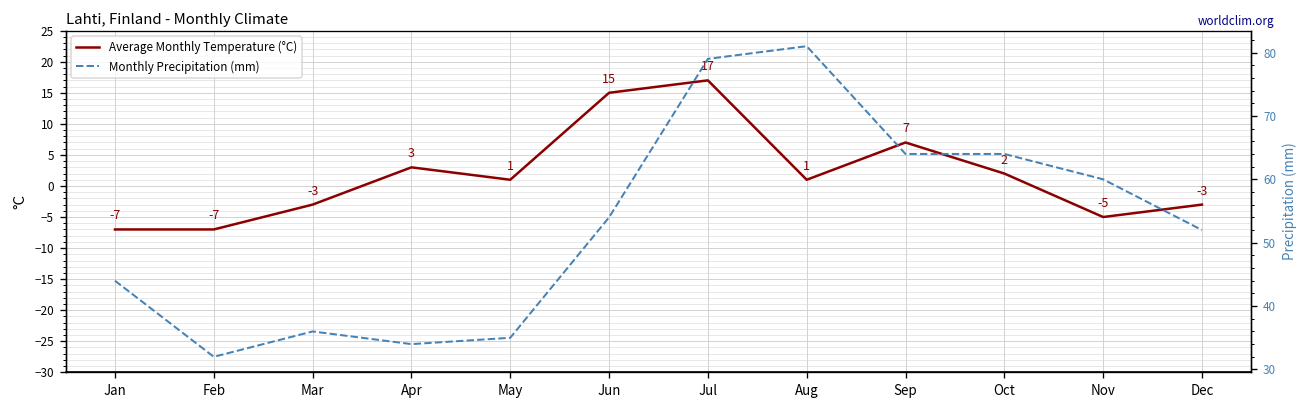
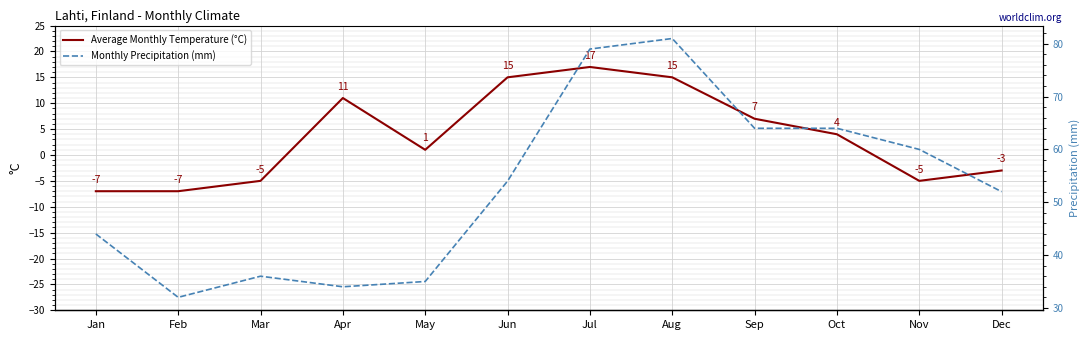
Average Monthly Temperature (°C), Mar: -3 -> -5
Average Monthly Temperature (°C), Apr: 3 -> 11
Average Monthly Temperature (°C), Aug: 1 -> 15
Average Monthly Temperature (°C), Oct: 2 -> 4
